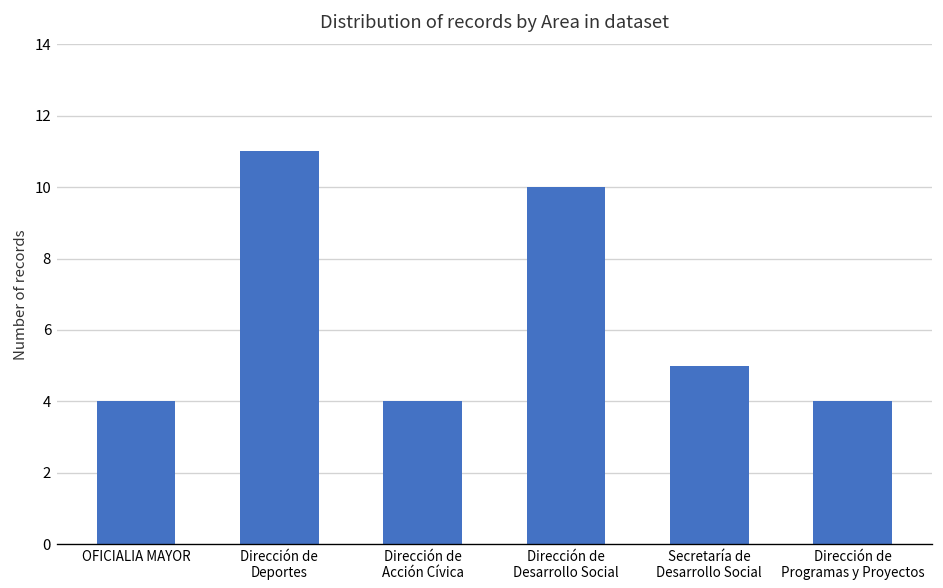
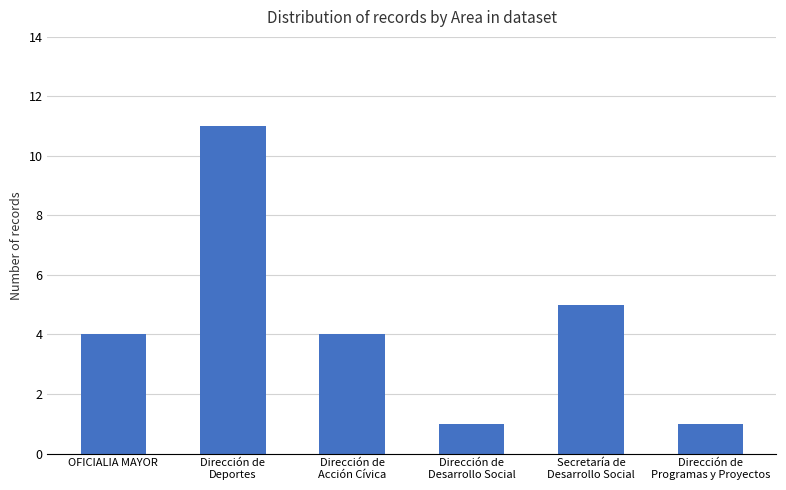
Dirección de Desarrollo Social: 10 -> 1
Dirección de Programas y Proyectos: 4 -> 1
